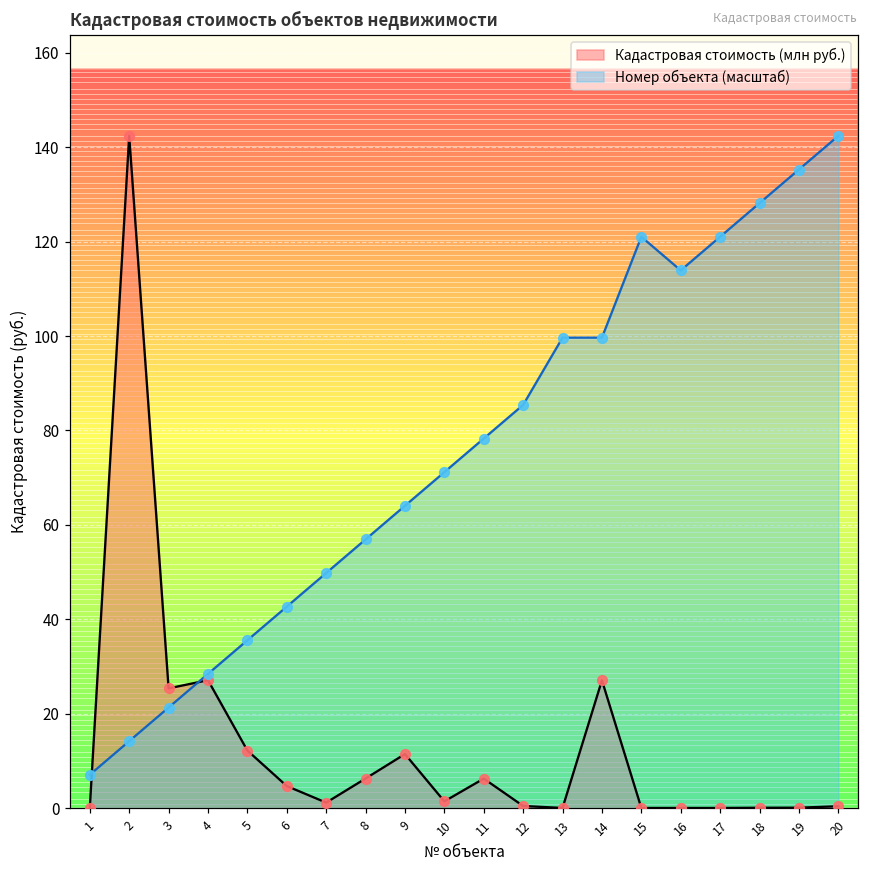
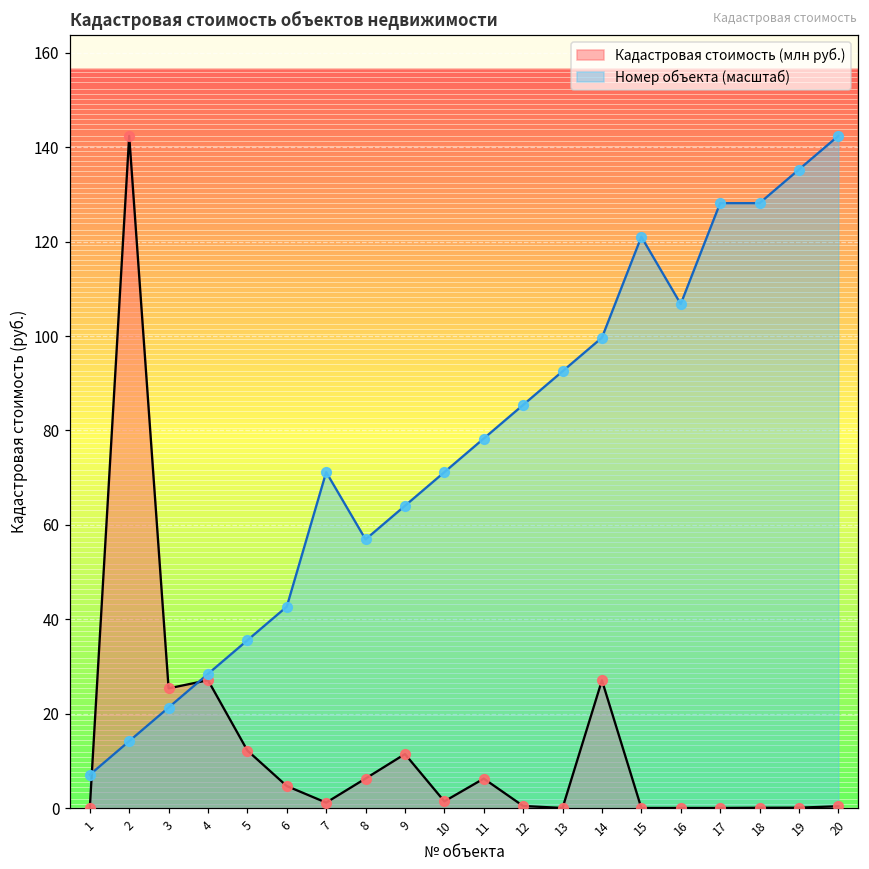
Номер объекта (масштаб), 7: 50 -> 71
Номер объекта (масштаб), 13: 100 -> 93
Номер объекта (масштаб), 16: 114 -> 107
Номер объекта (масштаб), 17: 121 -> 128
